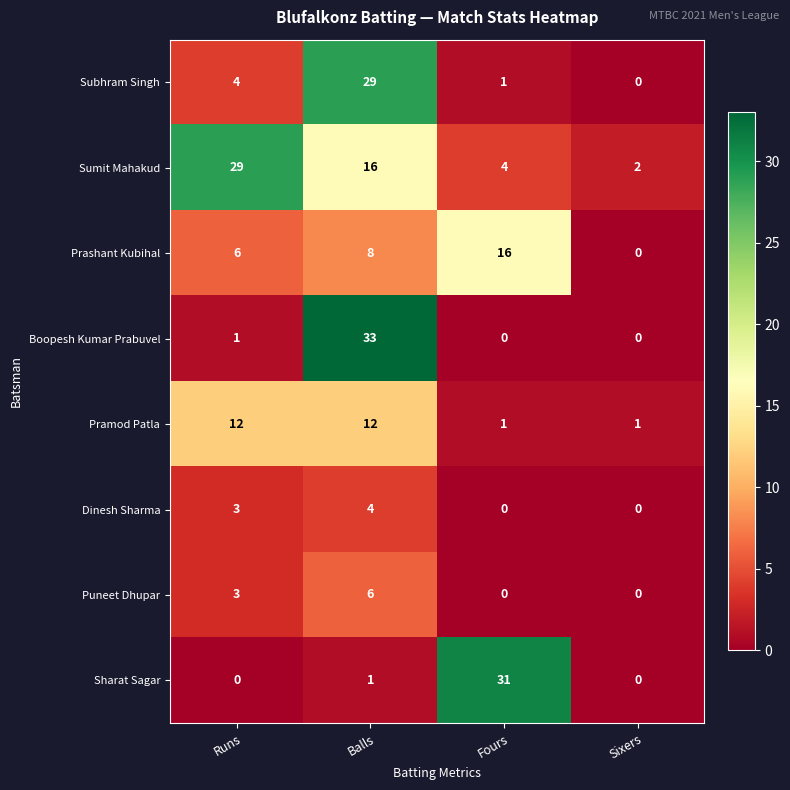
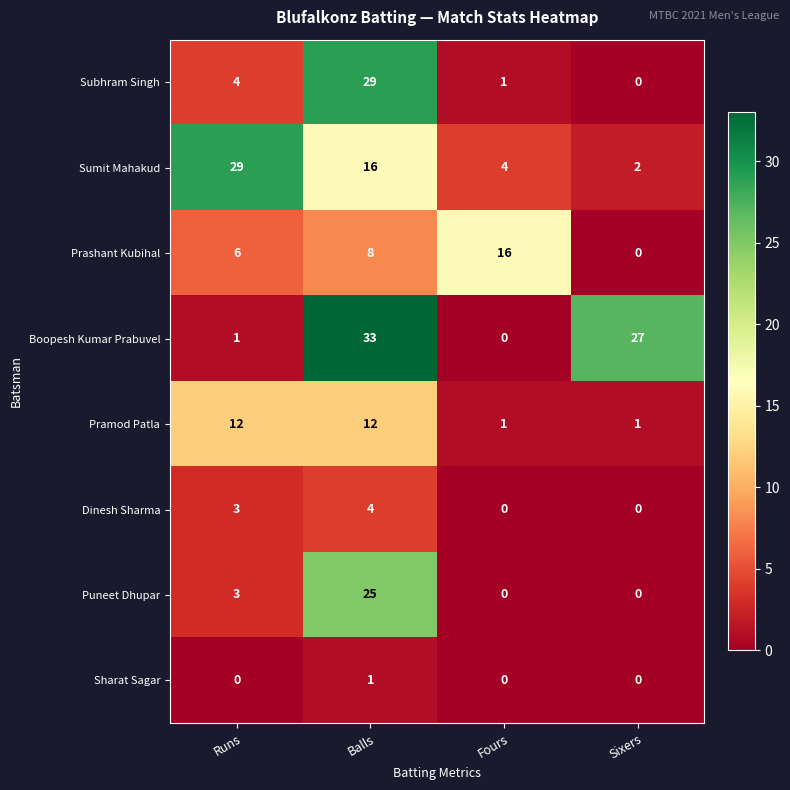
Boopesh Kumar Prabuvel, Sixers: 0 -> 27
Puneet Dhupar, Balls: 6 -> 25
Sharat Sagar, Fours: 31 -> 0
